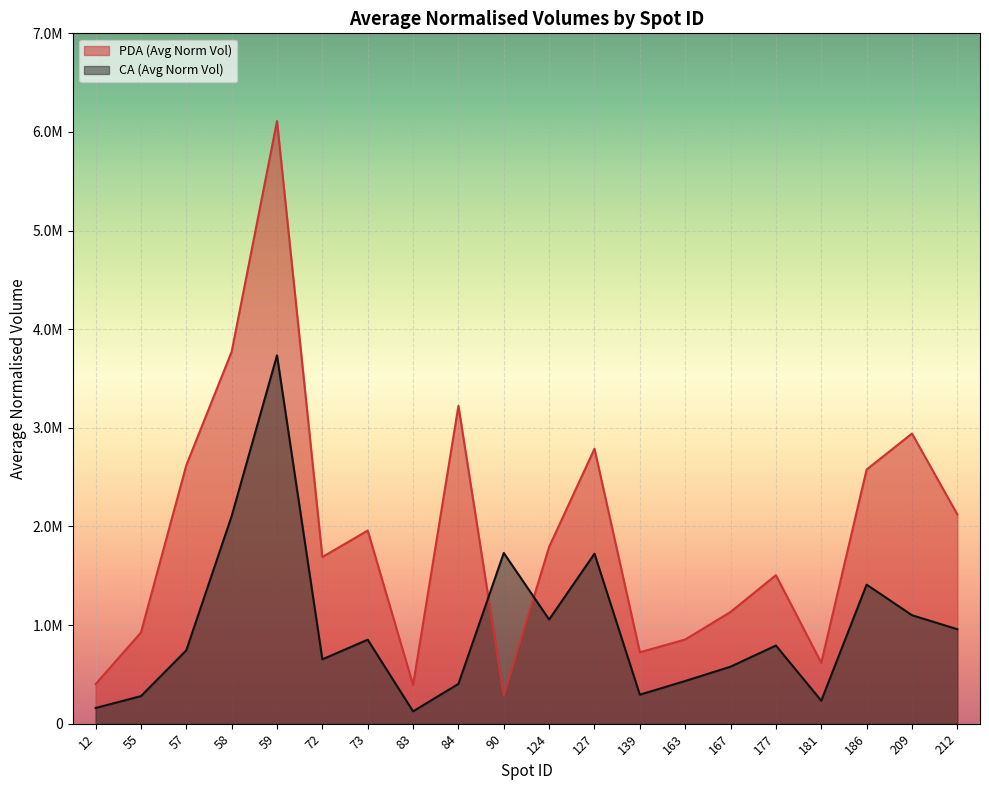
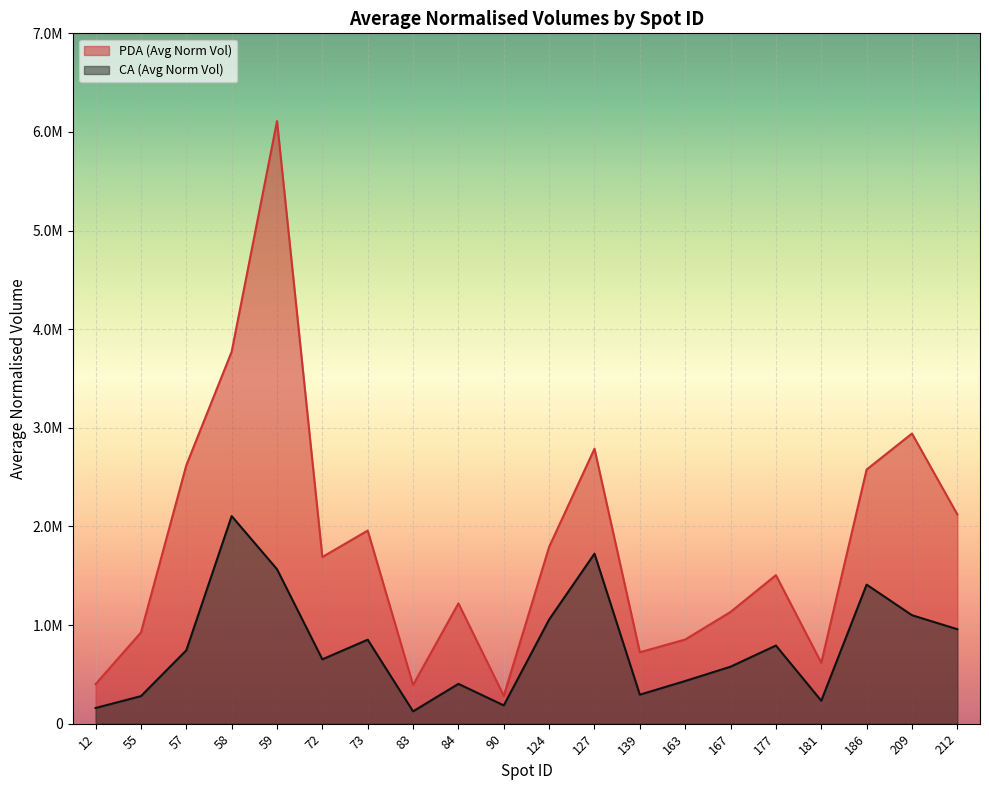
CA (Avg Norm Vol), 59: 3700000 -> 1600000
PDA (Avg Norm Vol), 84: 3200000 -> 1200000
CA (Avg Norm Vol), 90: 1700000 -> 200000
